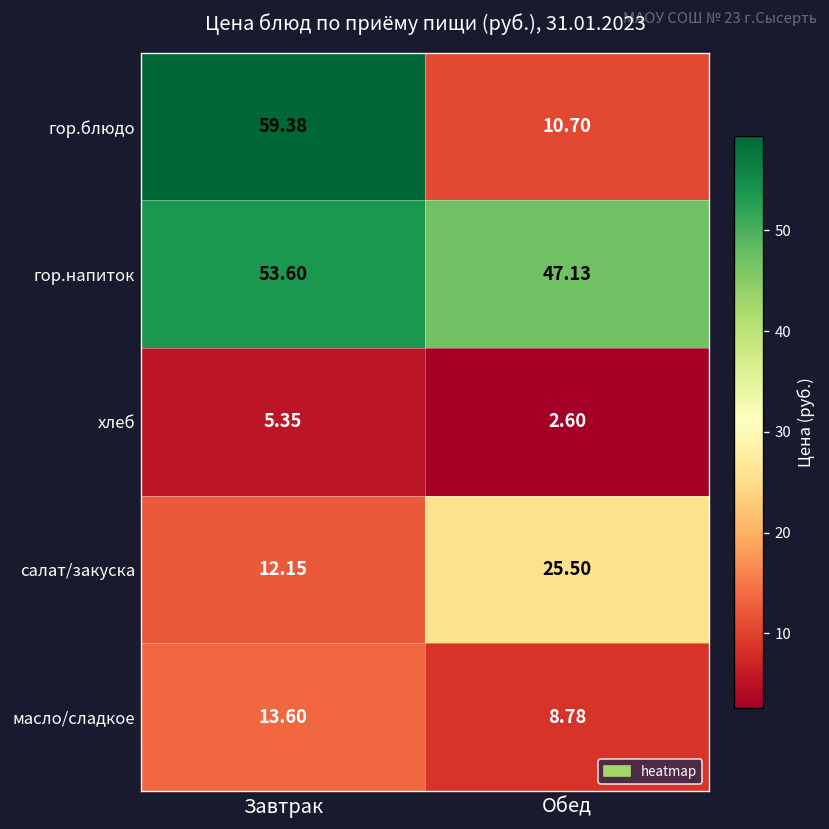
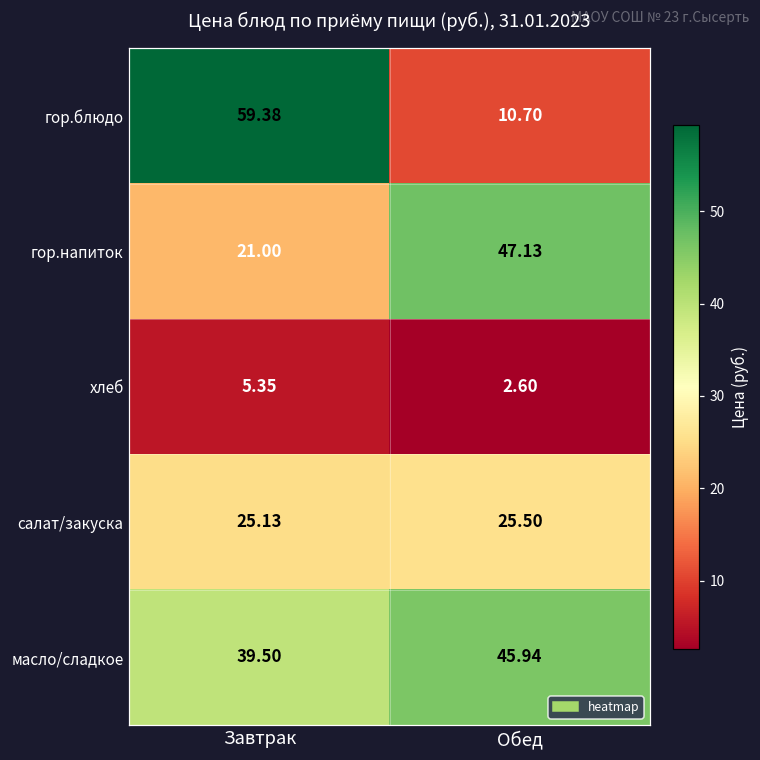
гор.напиток, Завтрак: 53.60 -> 21.00
салат/закуска, Завтрак: 12.15 -> 25.13
масло/сладкое, Завтрак: 13.60 -> 39.50
масло/сладкое, Обед: 8.78 -> 45.94
